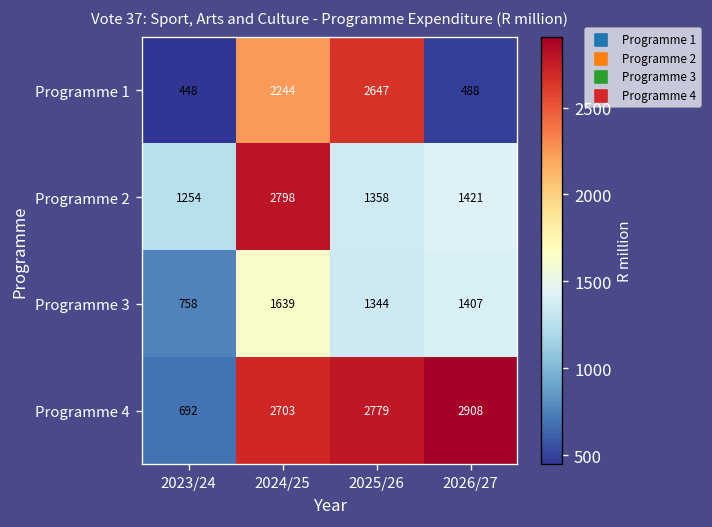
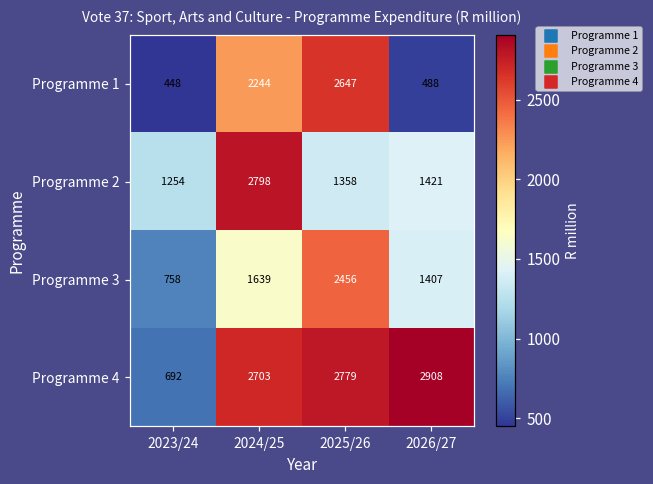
Programme 3, 2025/26: 1344 -> 2456
